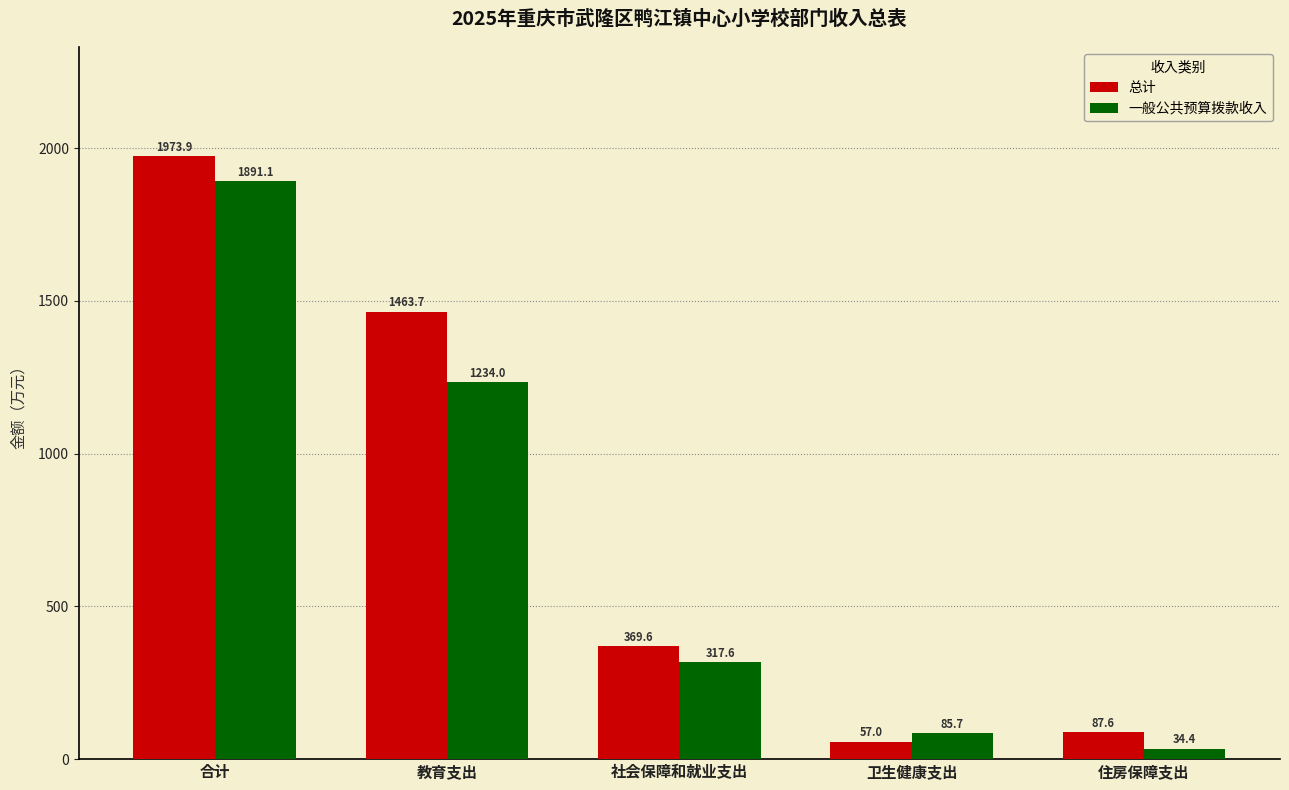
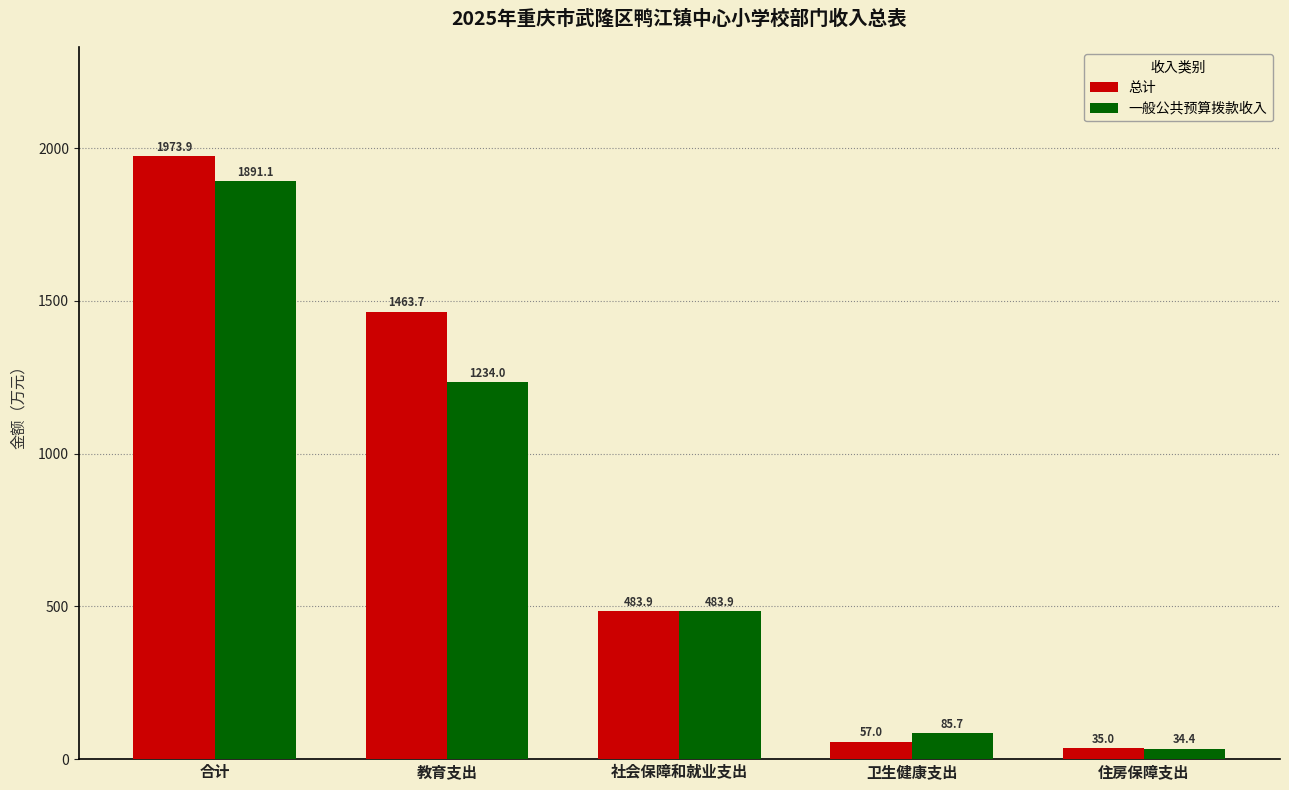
总计, 社会保障和就业支出: 369.6 -> 483.9
一般公共预算拨款收入, 社会保障和就业支出: 317.6 -> 483.9
总计, 住房保障支出: 87.6 -> 35.0
